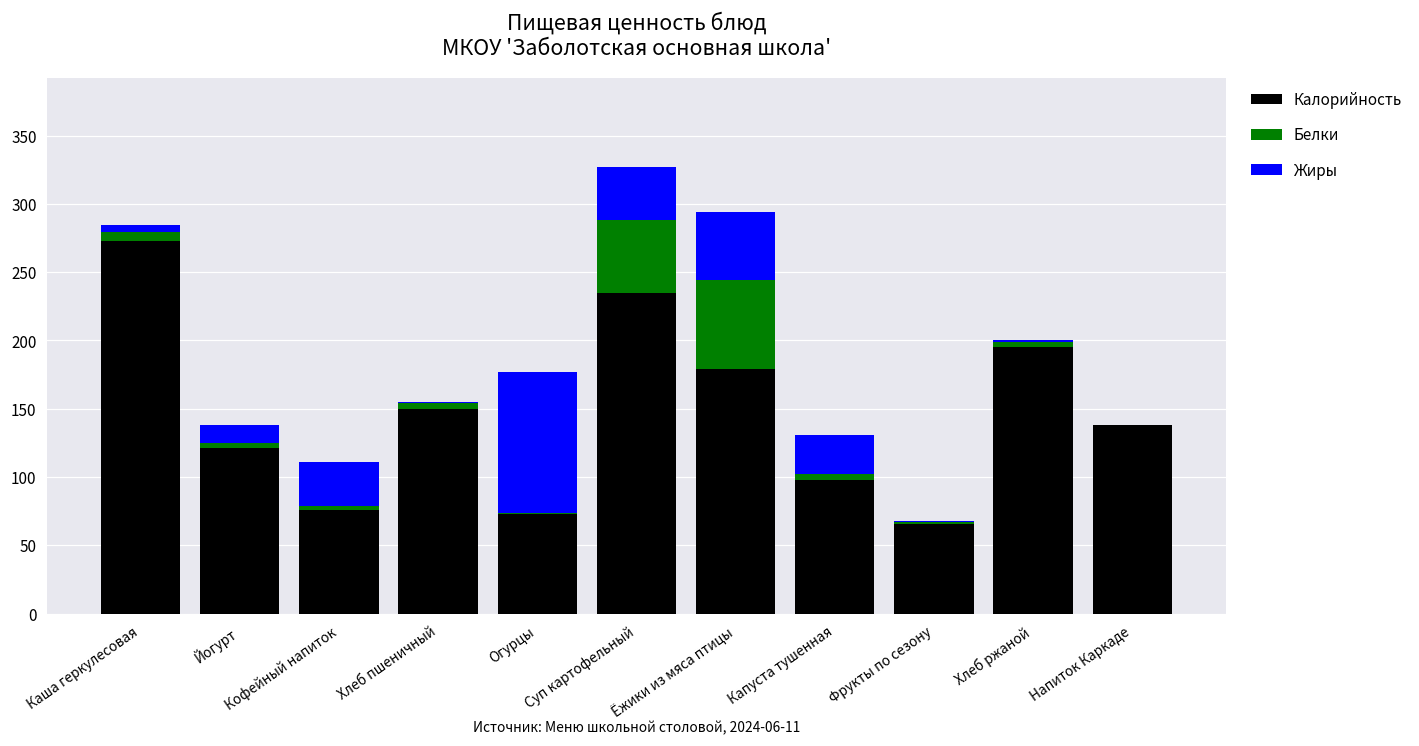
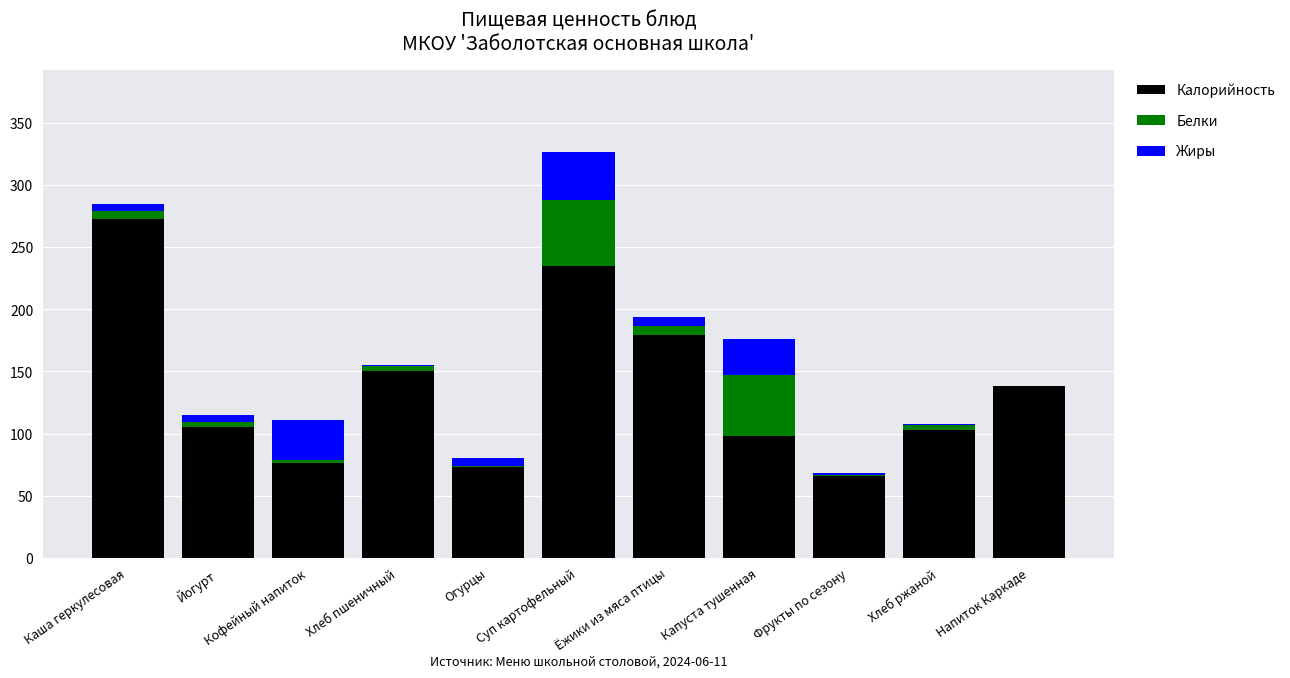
Калорийность, Йогурт: 121 -> 105
Жиры, Йогурт: 13 -> 6
Жиры, Огурцы: 103 -> 6
Белки, Ёжики из мяса птицы: 65 -> 8
Жиры, Ёжики из мяса птицы: 50 -> 7
Белки, Капуста тушенная: 4 -> 49
Калорийность, Хлеб ржаной: 195 -> 103
